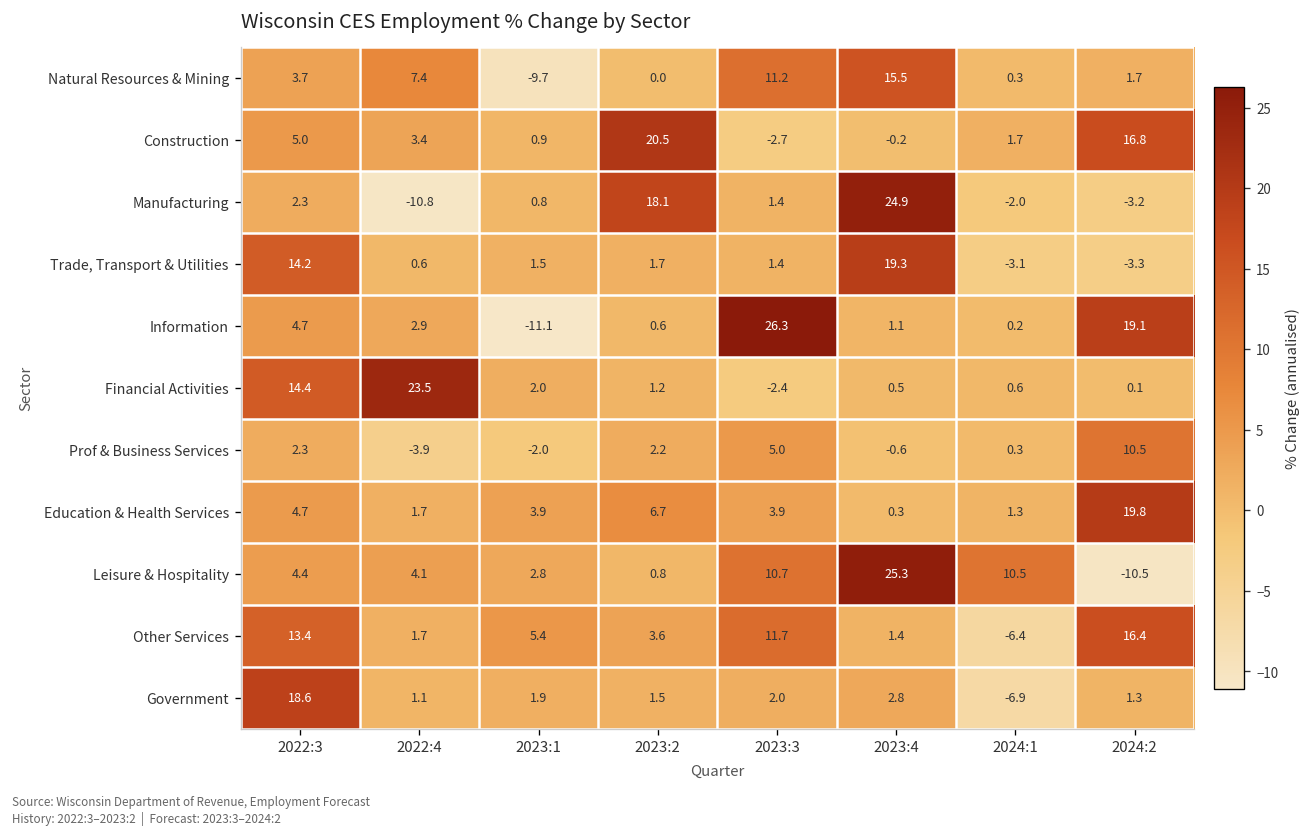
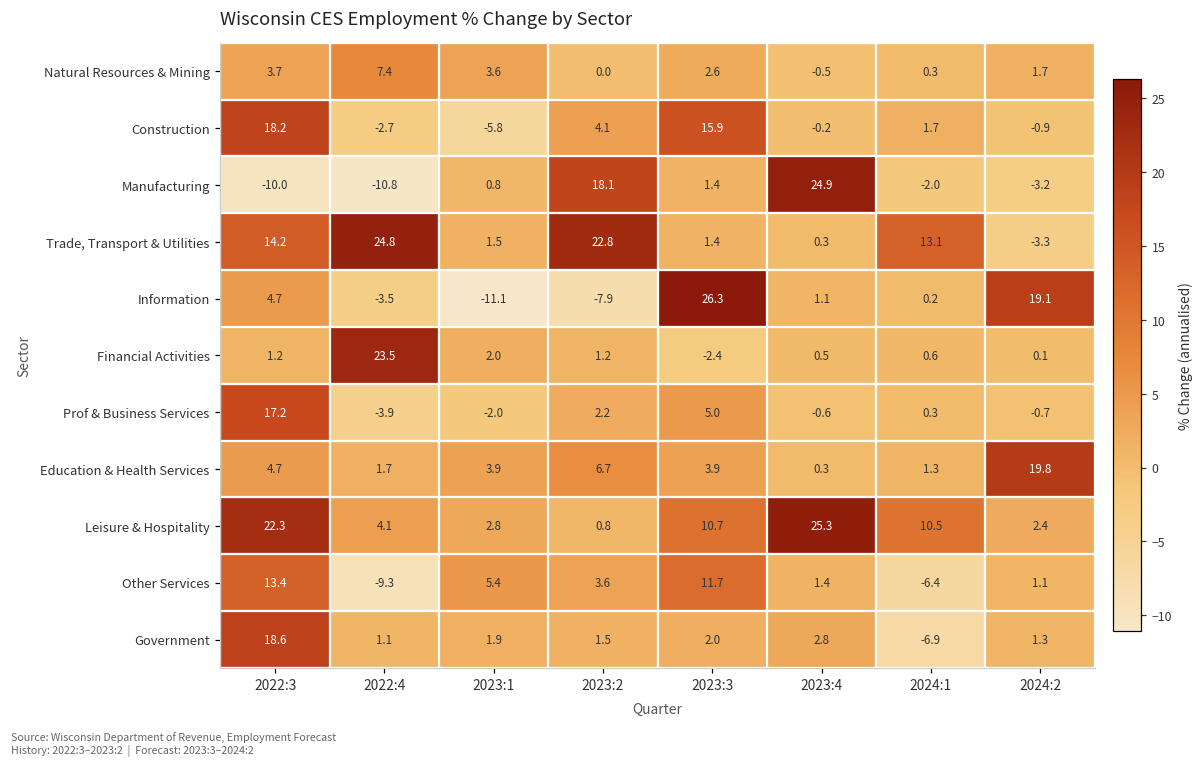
Natural Resources & Mining, 2023:1: -9.7 -> 3.6
Natural Resources & Mining, 2023:3: 11.2 -> 2.6
Natural Resources & Mining, 2023:4: 15.5 -> -0.5
Construction, 2022:3: 5.0 -> 18.2
Construction, 2022:4: 3.4 -> -2.7
Construction, 2023:1: 0.9 -> -5.8
Construction, 2023:2: 20.5 -> 4.1
Construction, 2023:3: -2.7 -> 15.9
Construction, 2024:2: 16.8 -> -0.9
Manufacturing, 2022:3: 2.3 -> -10.0
Trade, Transport & Utilities, 2022:4: 0.6 -> 24.8
Trade, Transport & Utilities, 2023:2: 1.7 -> 22.8
Trade, Transport & Utilities, 2023:4: 19.3 -> 0.3
Trade, Transport & Utilities, 2024:1: -3.1 -> 13.1
Information, 2022:4: 2.9 -> -3.5
Information, 2023:2: 0.6 -> -7.9
Financial Activities, 2022:3: 14.4 -> 1.2
Prof & Business Services, 2022:3: 2.3 -> 17.2
Prof & Business Services, 2024:2: 10.5 -> -0.7
Leisure & Hospitality, 2022:3: 4.4 -> 22.3
Leisure & Hospitality, 2024:2: -10.5 -> 2.4
Other Services, 2022:4: 1.7 -> -9.3
Other Services, 2024:2: 16.4 -> 1.1
